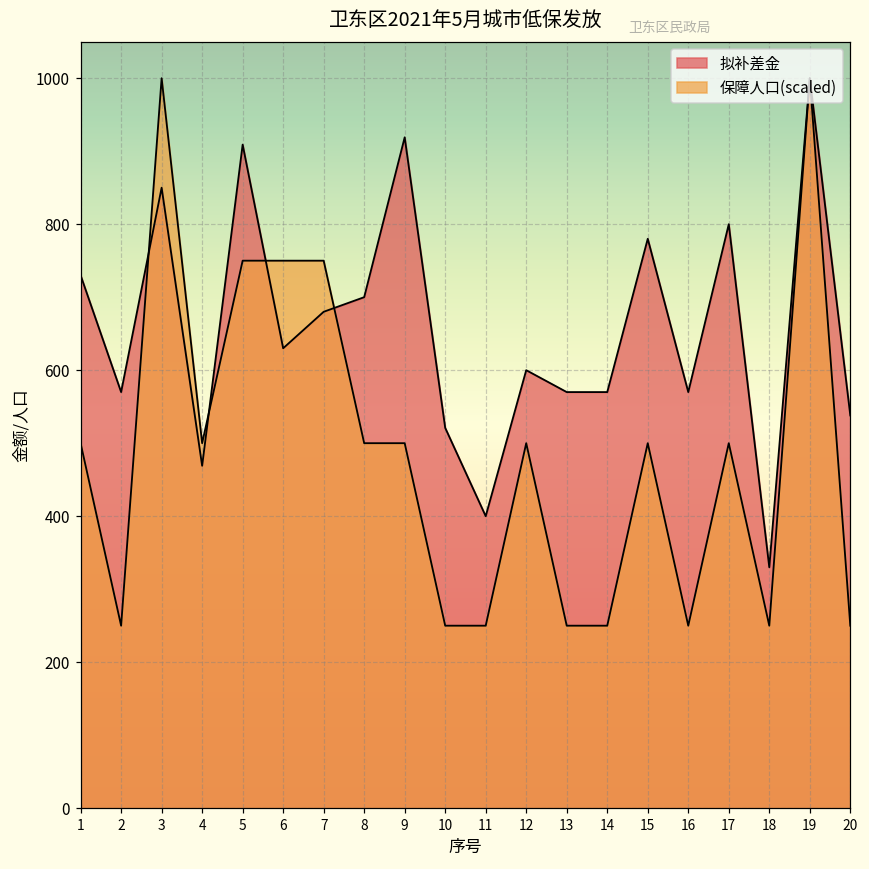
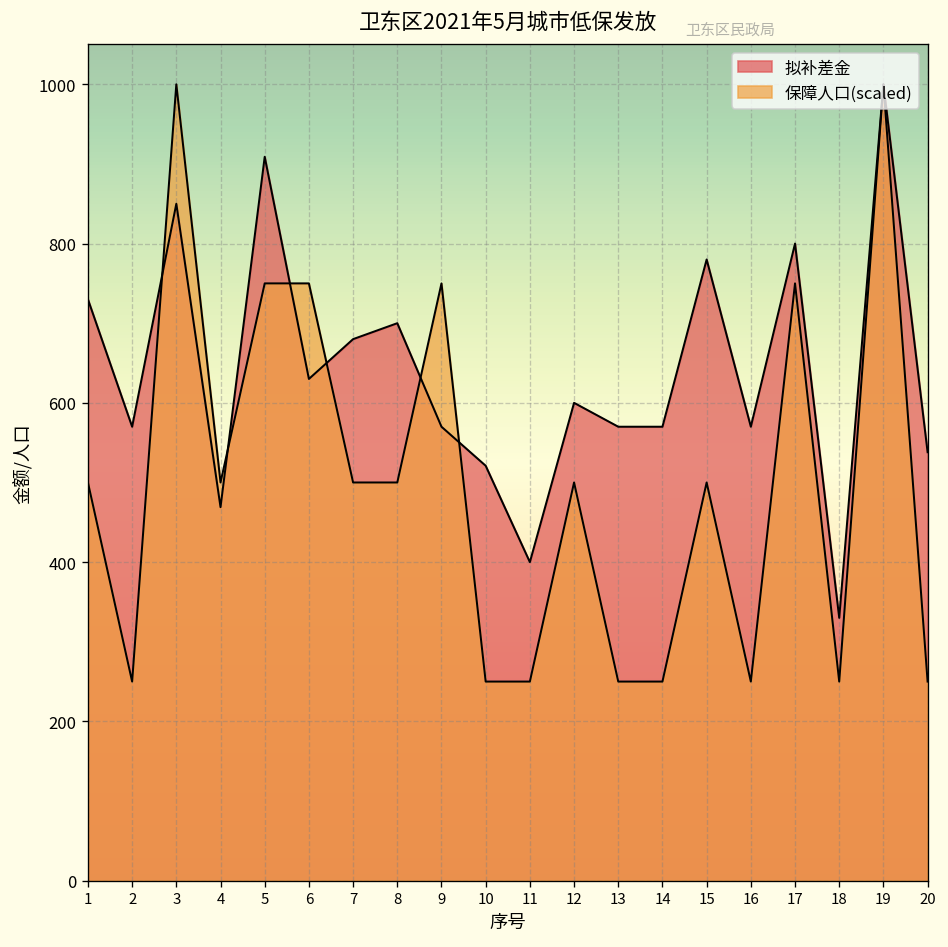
保障人口(scaled), 7: 750 -> 500
拟补差金, 9: 920 -> 570
保障人口(scaled), 9: 500 -> 750
保障人口(scaled), 17: 500 -> 750
